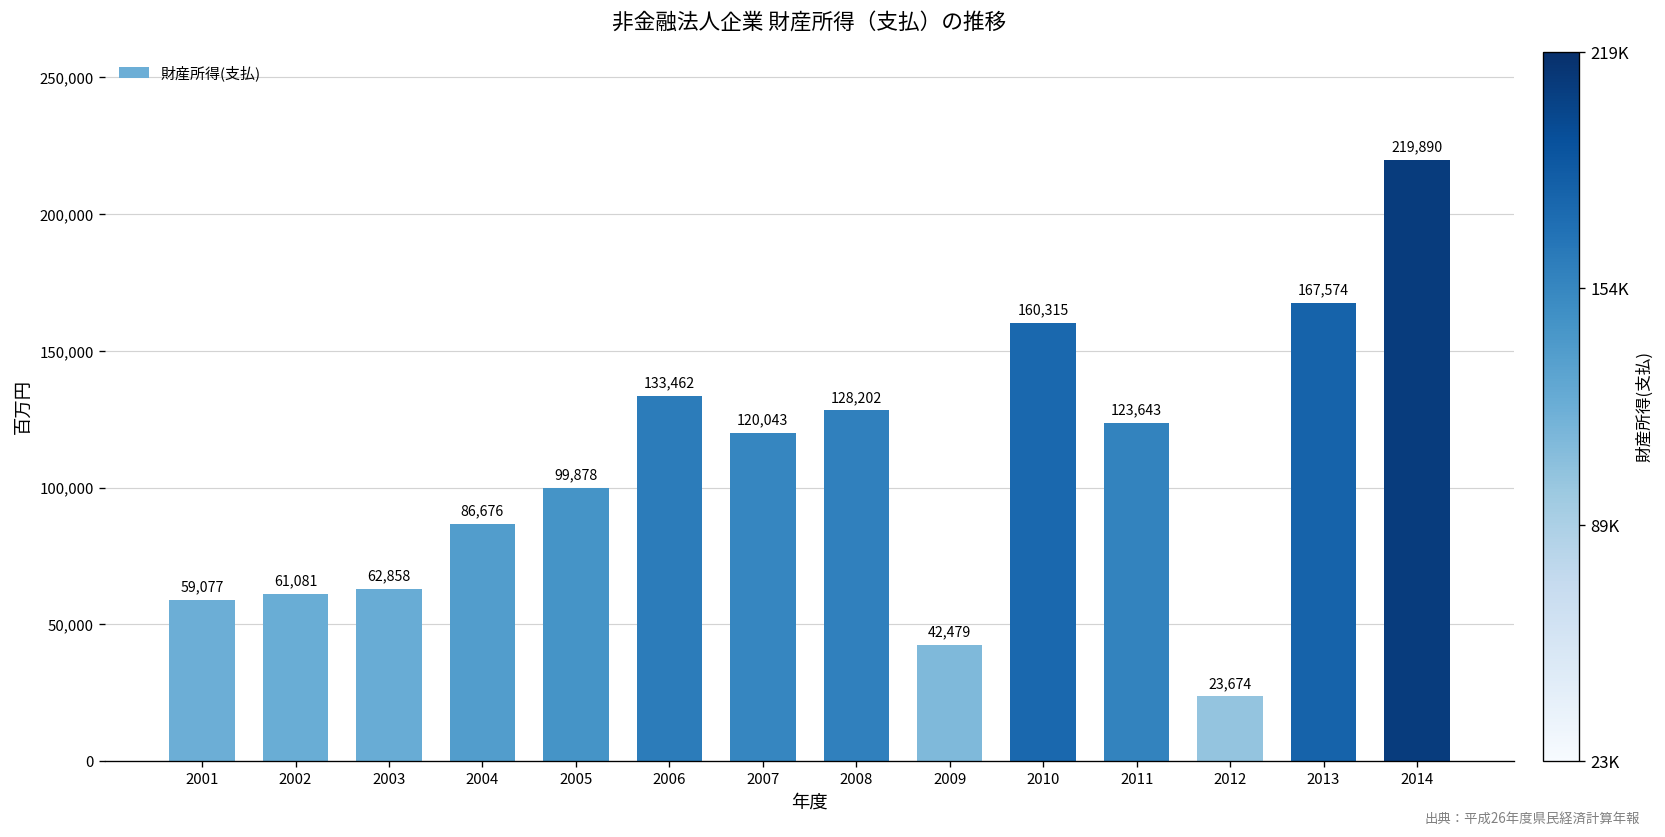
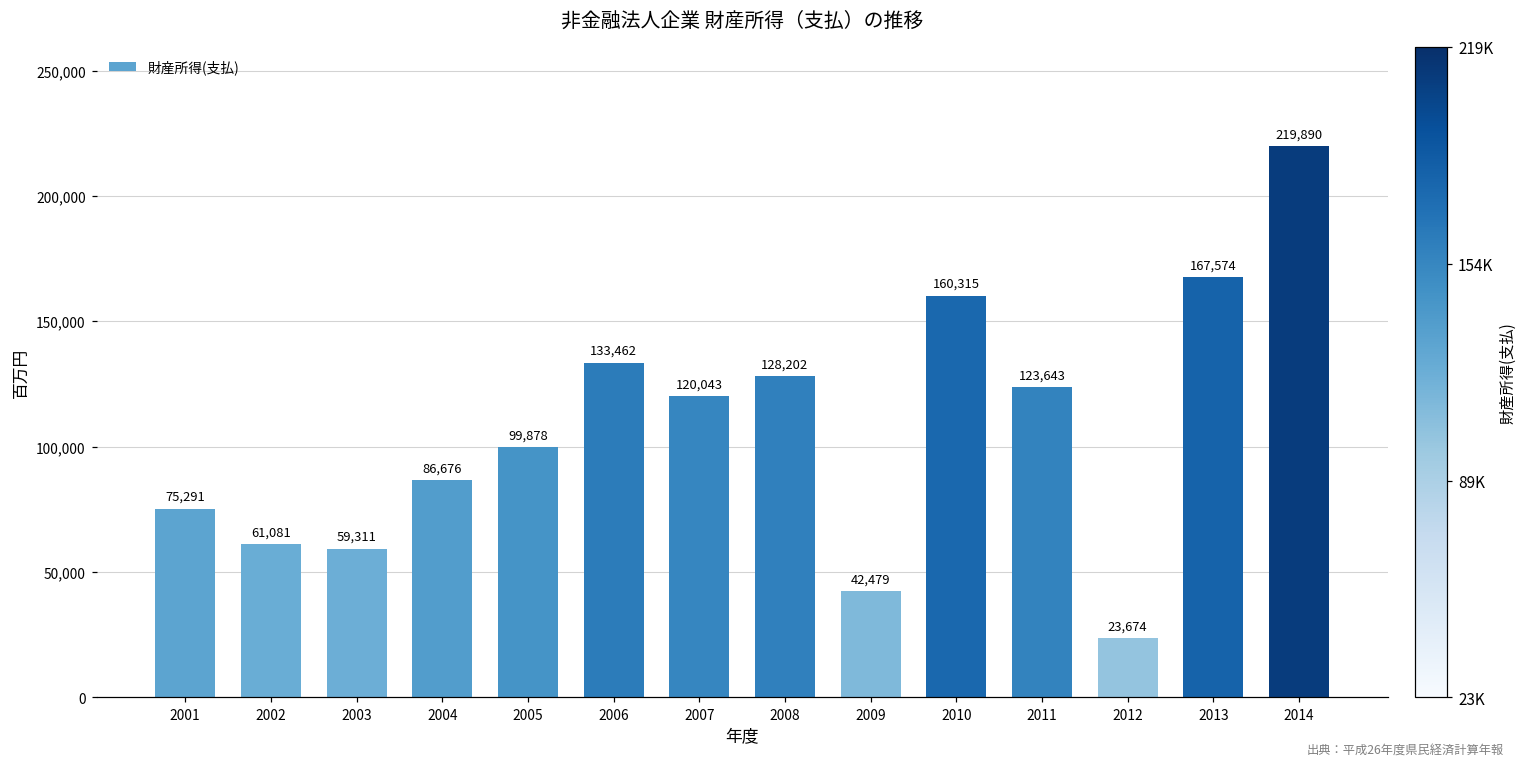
2001: 59,077 -> 75,291
2003: 62,858 -> 59,311
